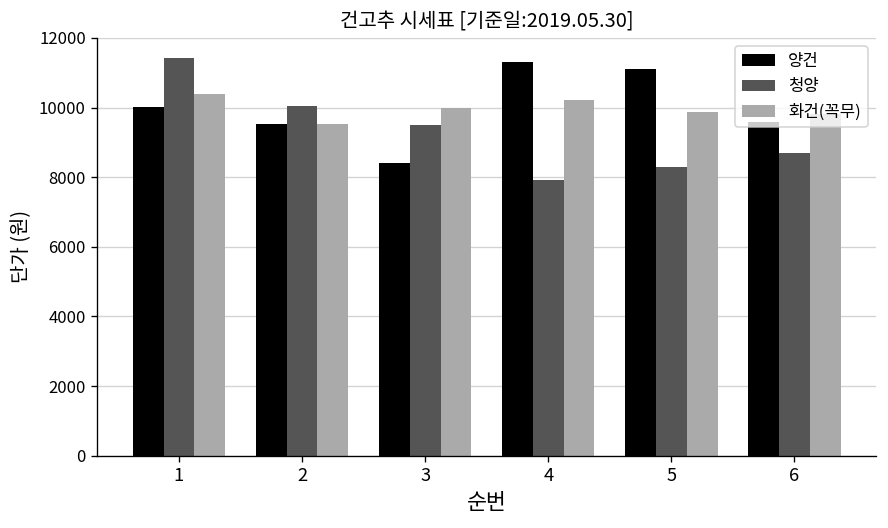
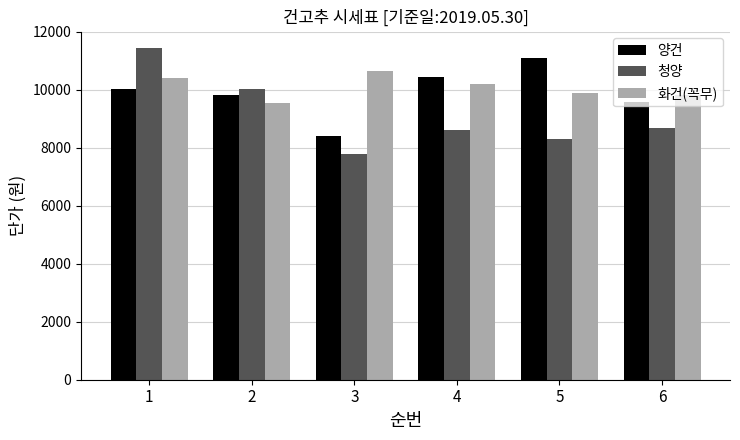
양건, 2: 9500 -> 9800
청양, 3: 9500 -> 7800
화건(꼭무), 3: 10000 -> 10600
양건, 4: 11300 -> 10400
청양, 4: 7900 -> 8600
